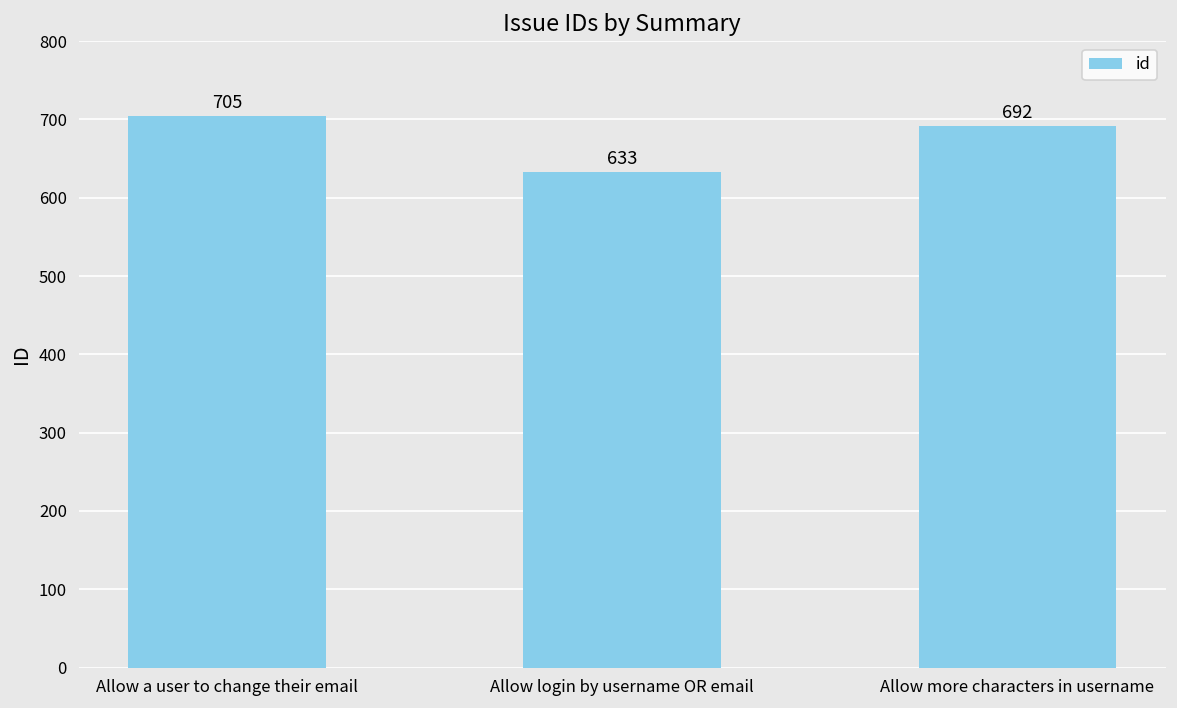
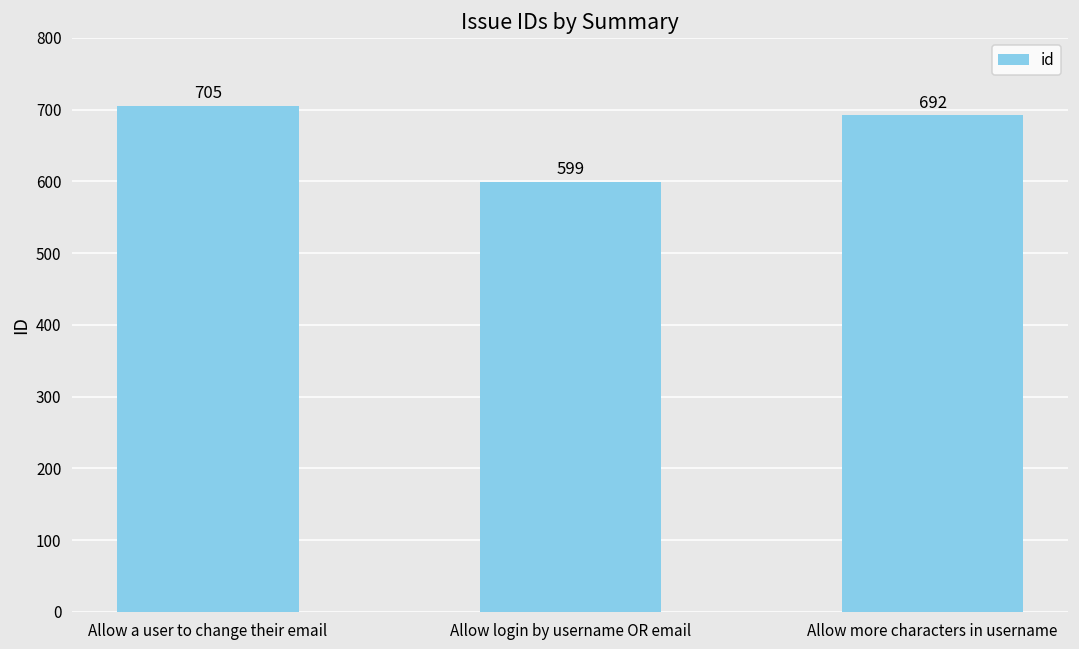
Allow login by username OR email: 633 -> 599
